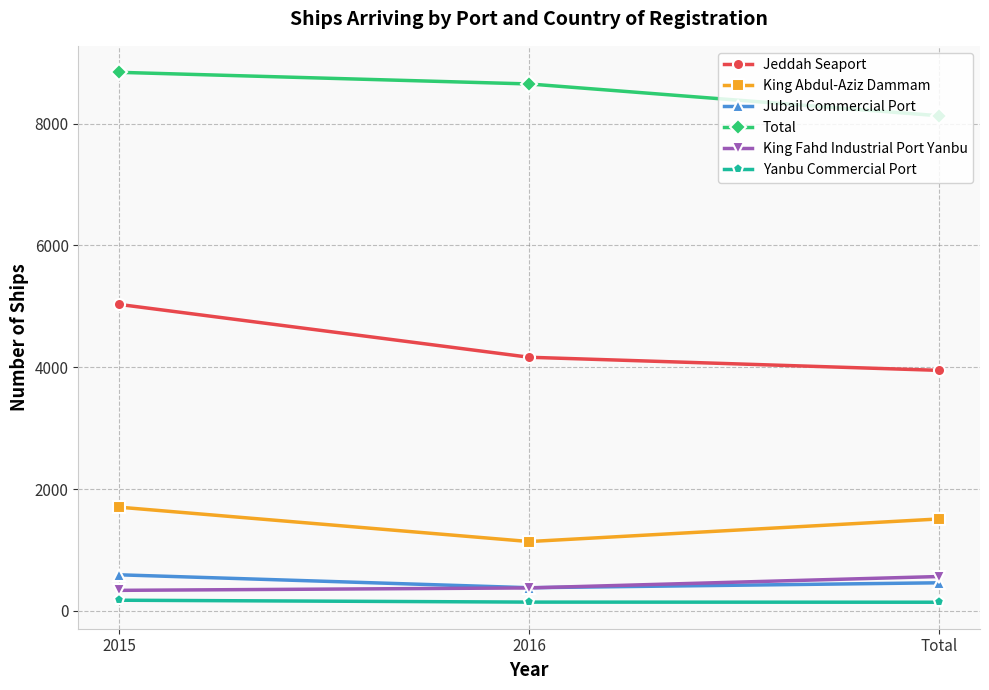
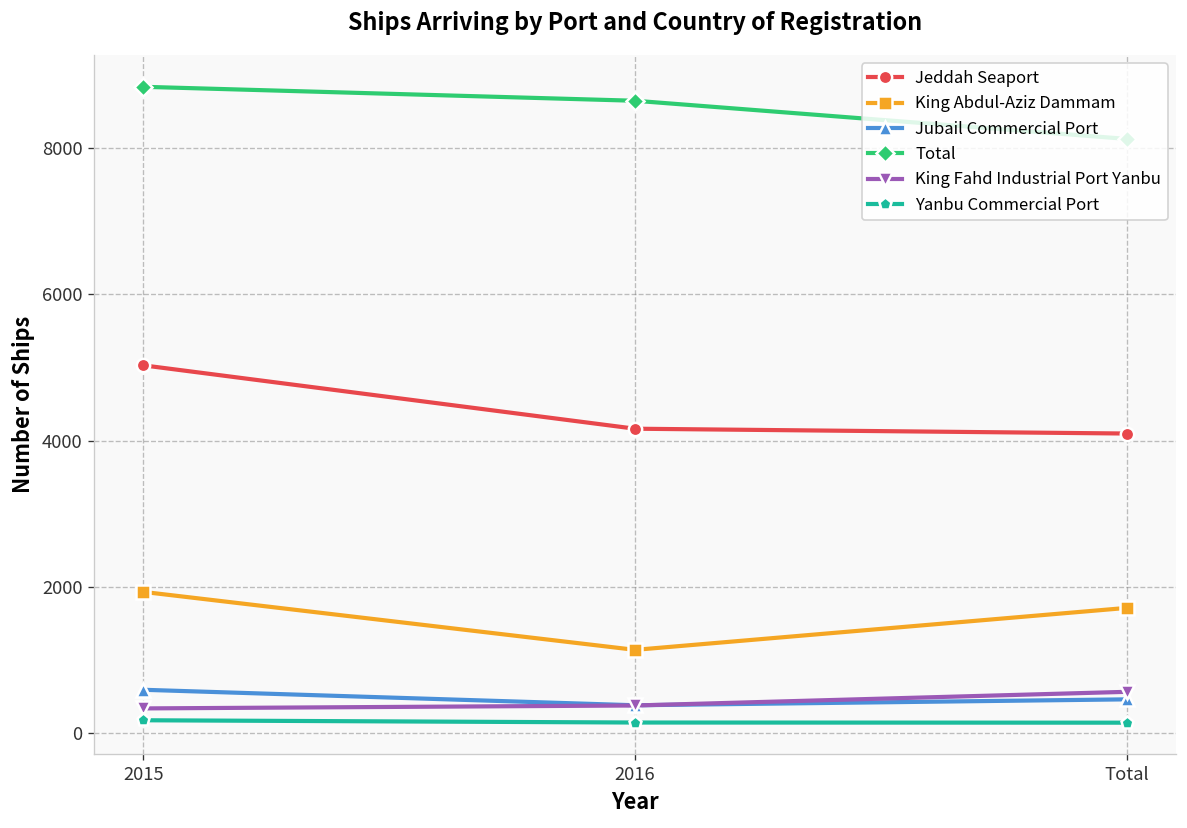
King Abdul-Aziz Dammam, 2015: 1700 -> 1900
Jeddah Seaport, Total: 3900 -> 4100
King Abdul-Aziz Dammam, Total: 1500 -> 1700
